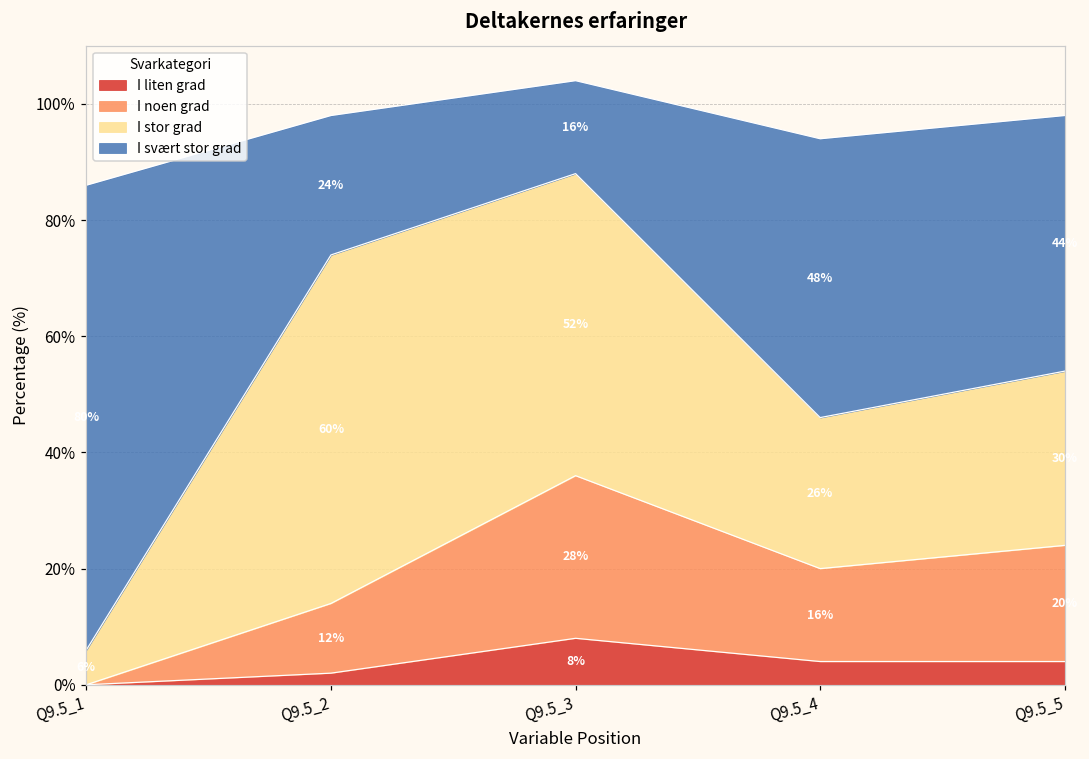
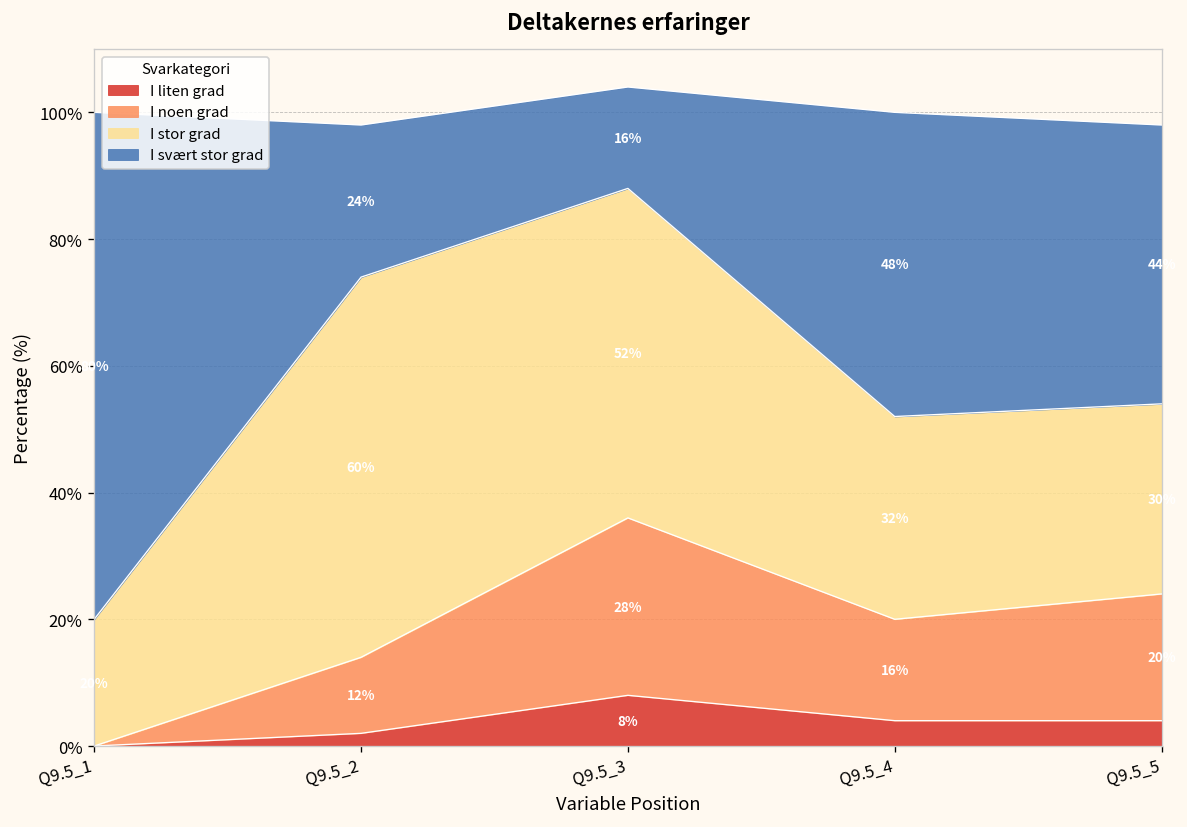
I stor grad, Q9.5_1: 6% -> 20%
I stor grad, Q9.5_4: 26% -> 32%
